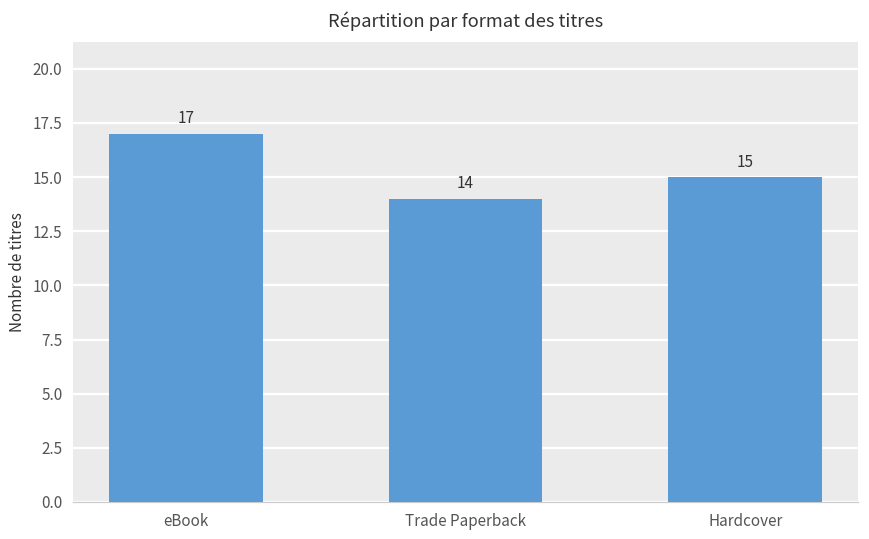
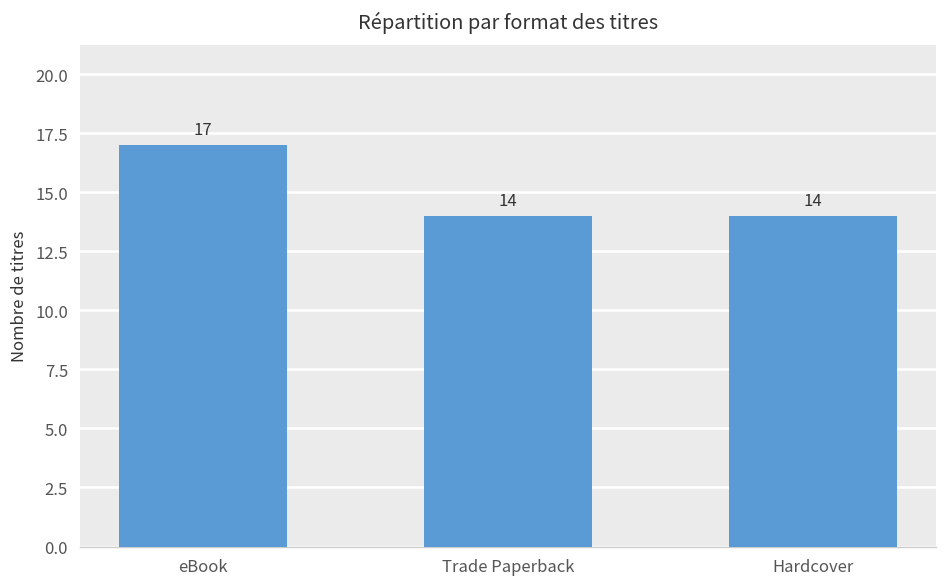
Hardcover: 15 -> 14
